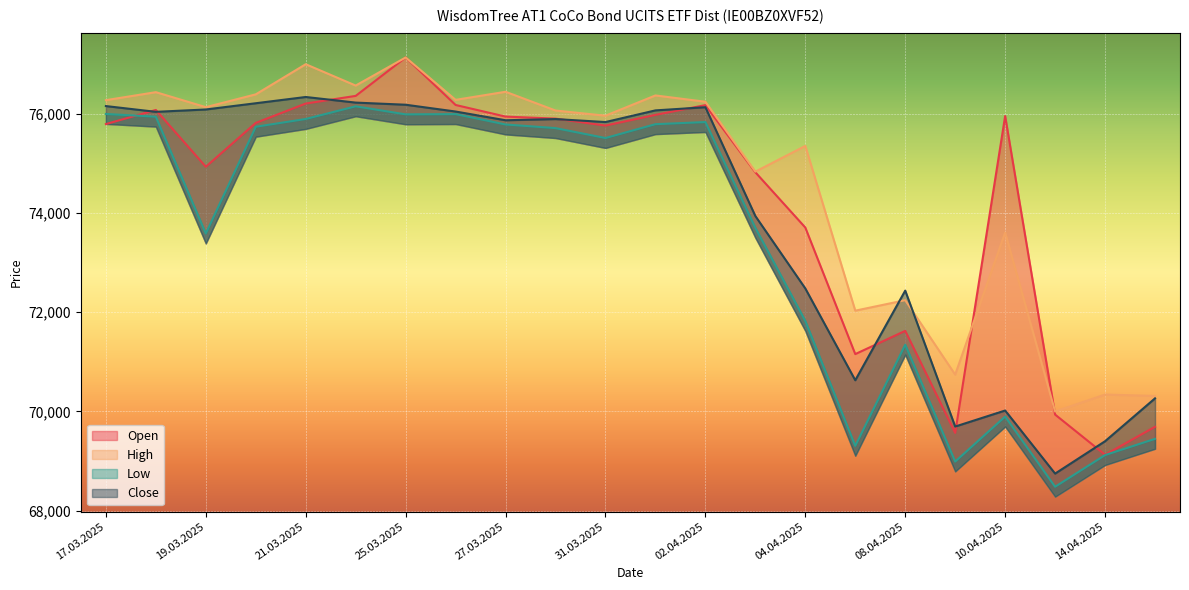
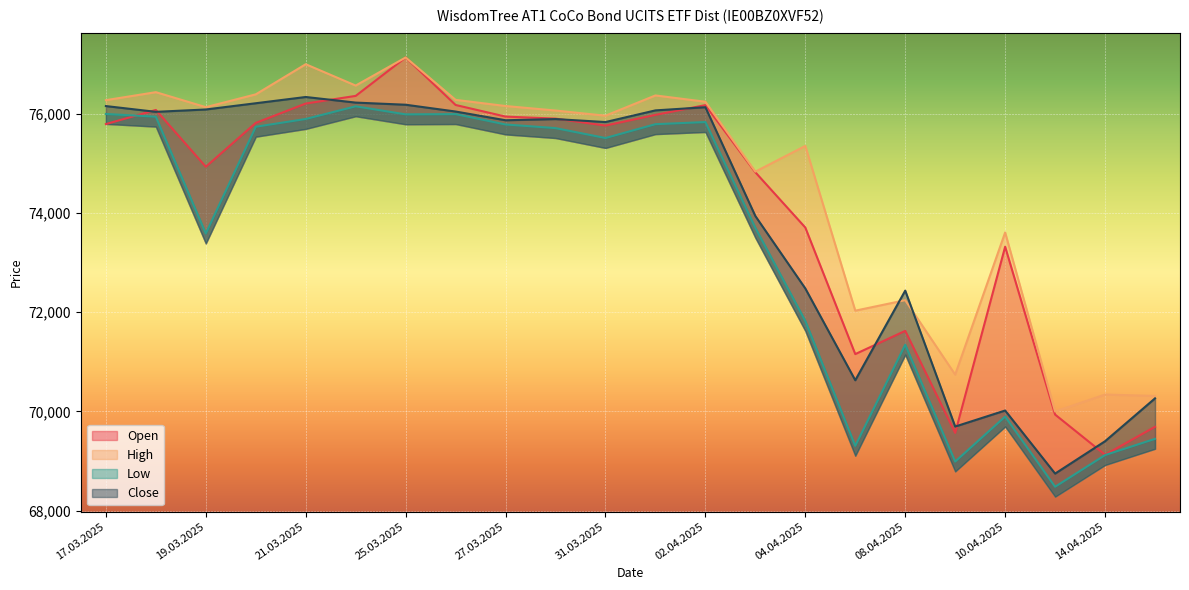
High, 27.03.2025: 76,400 -> 76,200
Open, 10.04.2025: 76,000 -> 73,300
